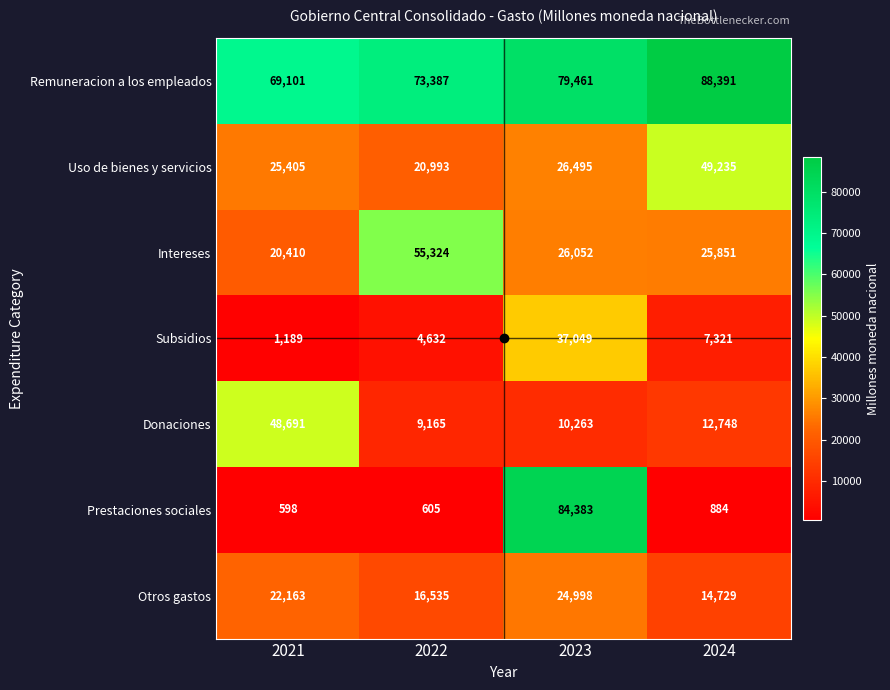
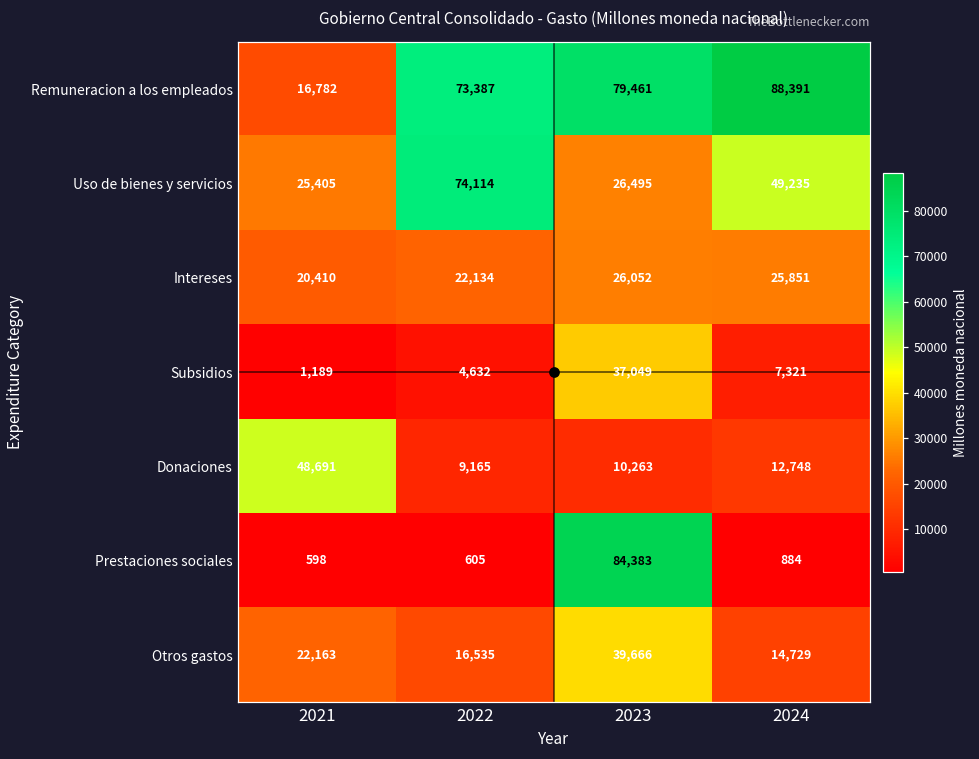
Remuneracion a los empleados, 2021: 69,101 -> 16,782
Uso de bienes y servicios, 2022: 20,993 -> 74,114
Intereses, 2022: 55,324 -> 22,134
Otros gastos, 2023: 24,998 -> 39,666
